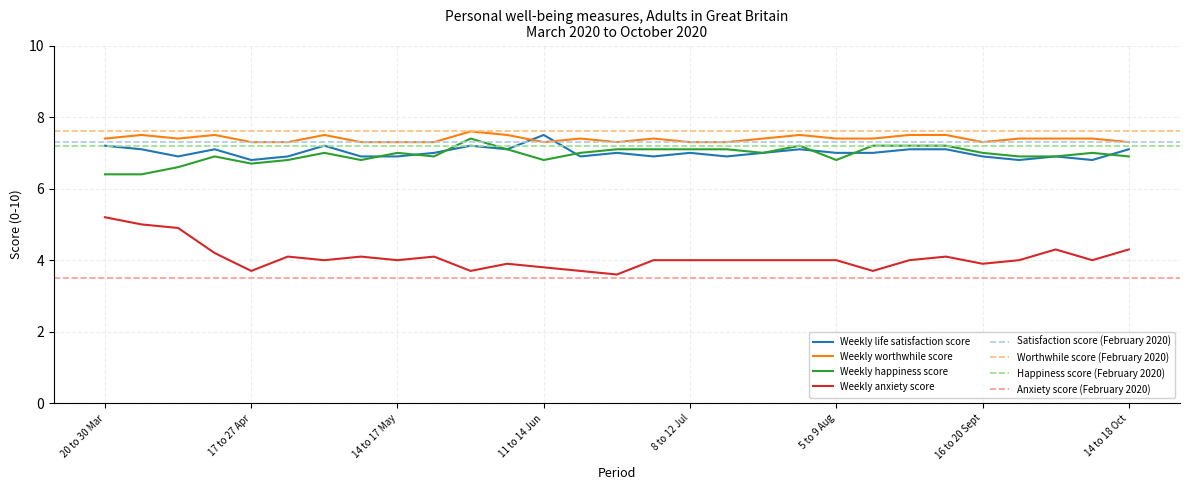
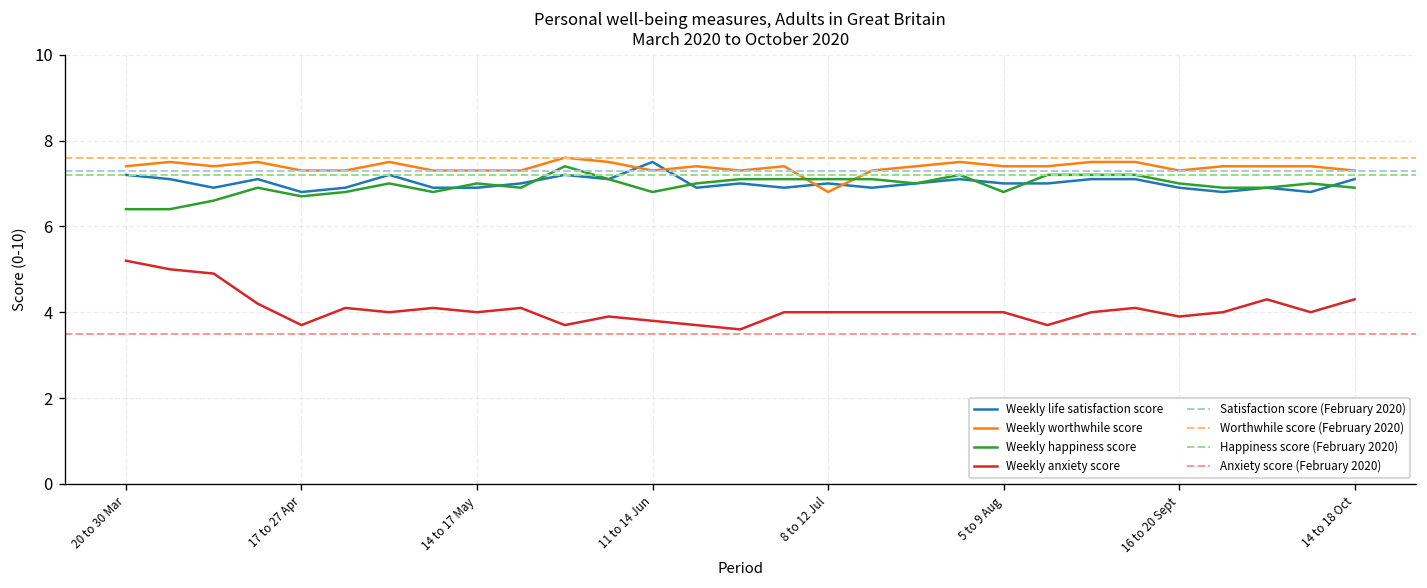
Weekly worthwhile score, 8 to 12 Jul: 7.3 -> 6.8
